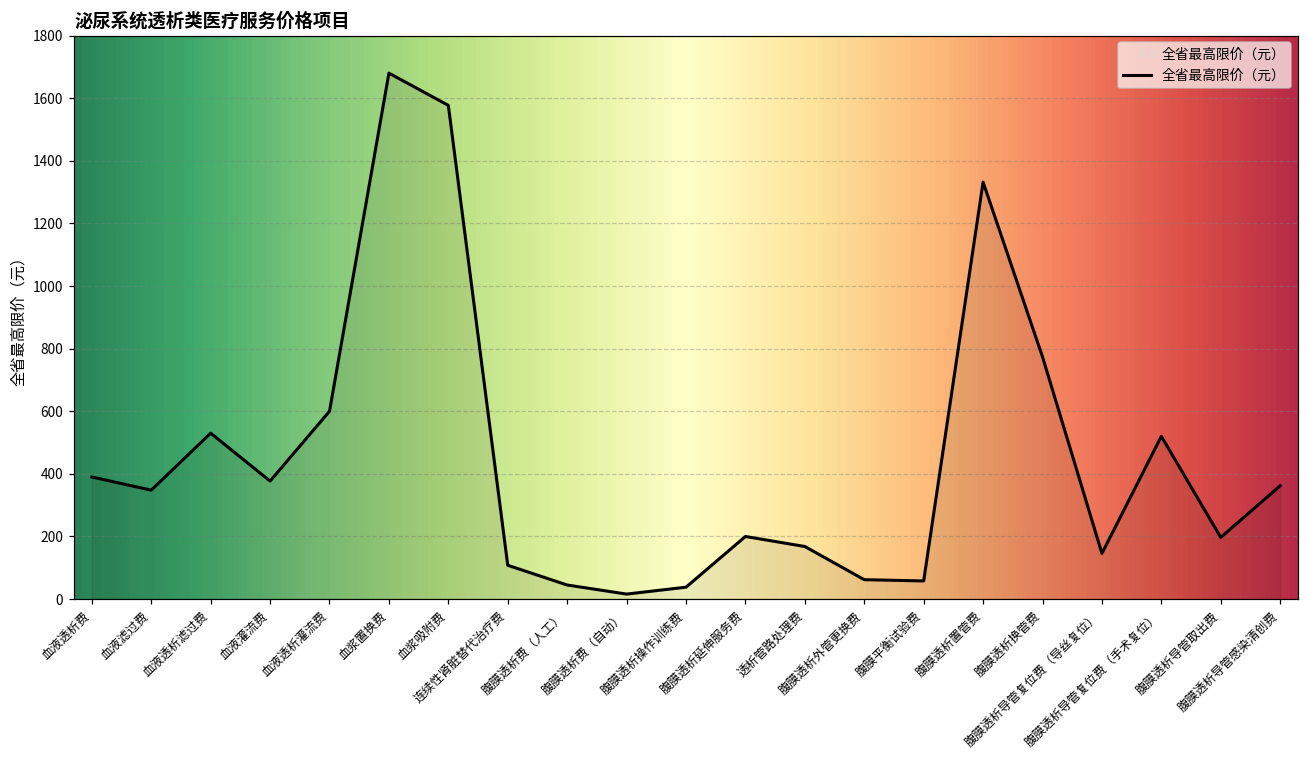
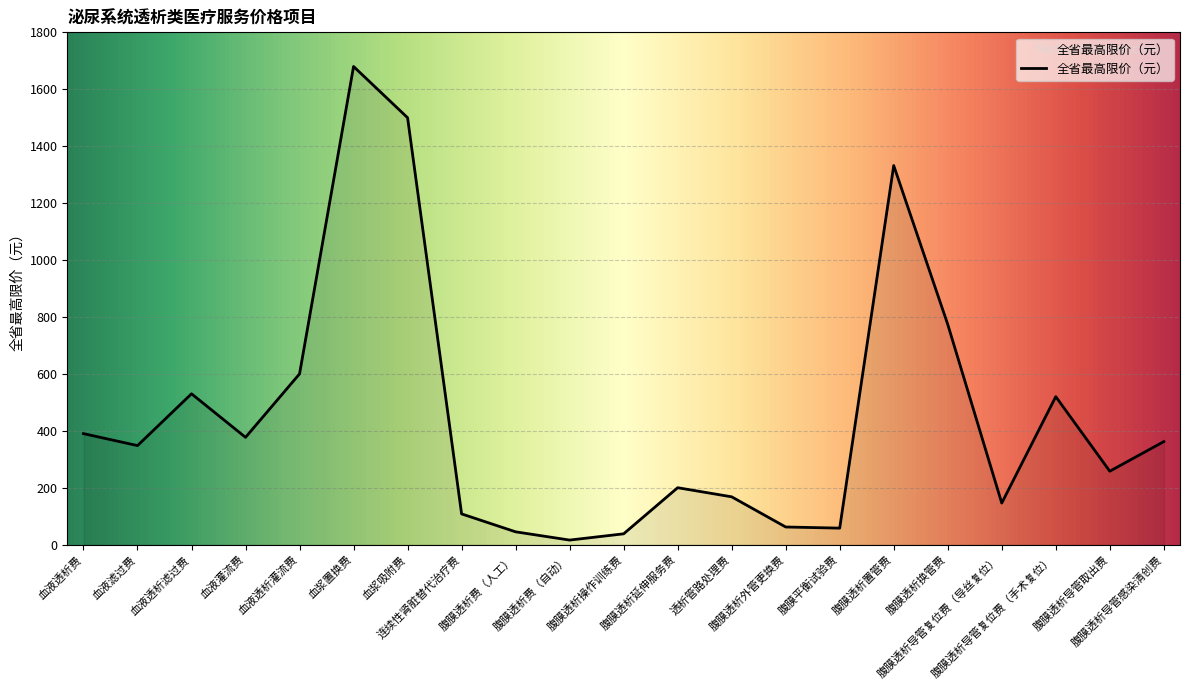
血浆吸附费: 1580 -> 1500
腹膜透析导管取出费: 200 -> 260
